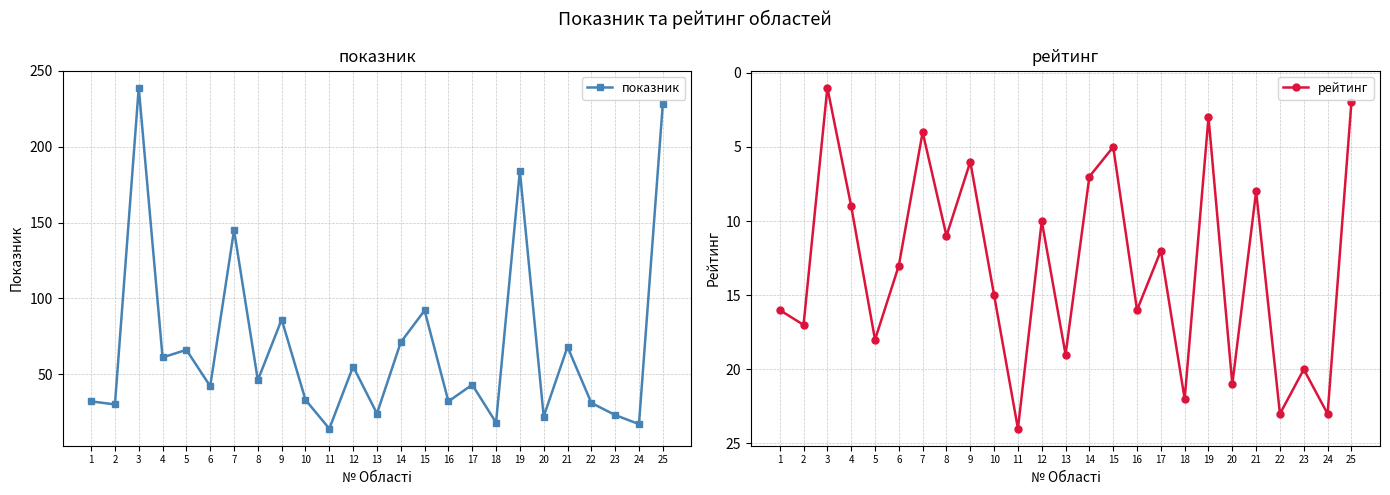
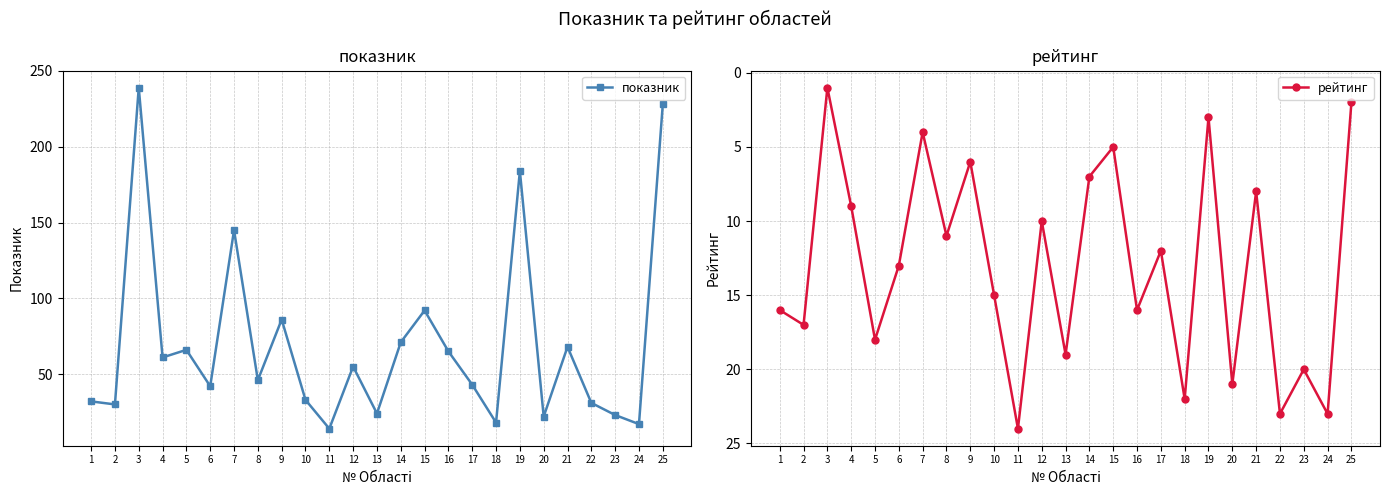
показник, 16: 32 -> 65
